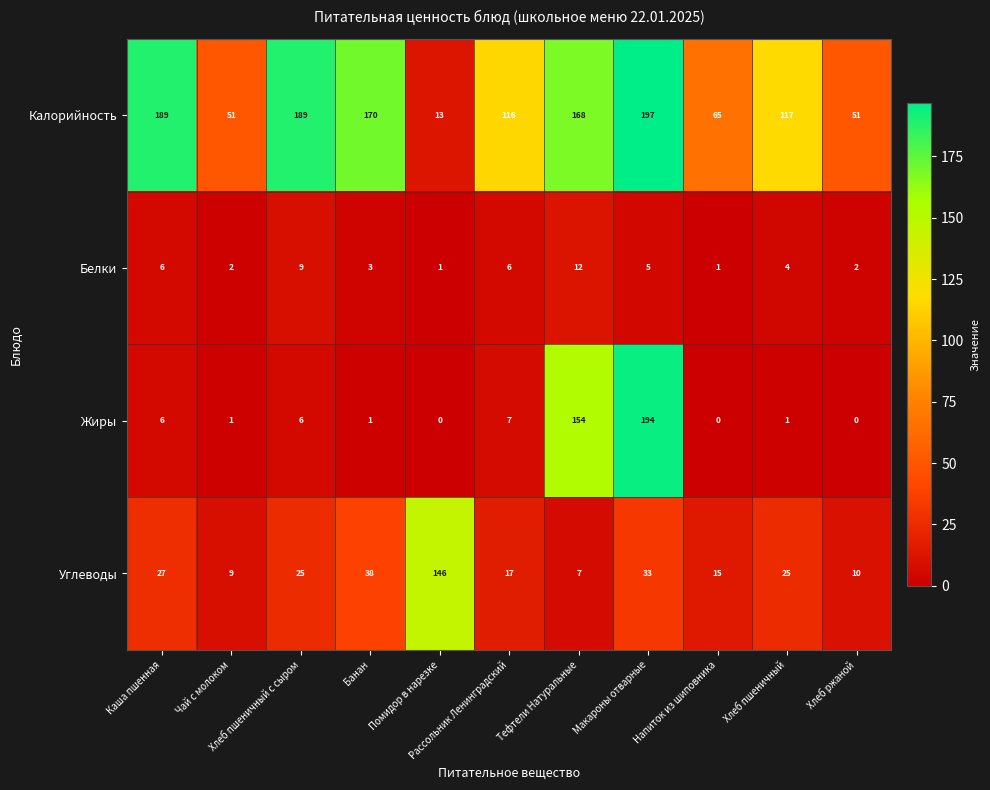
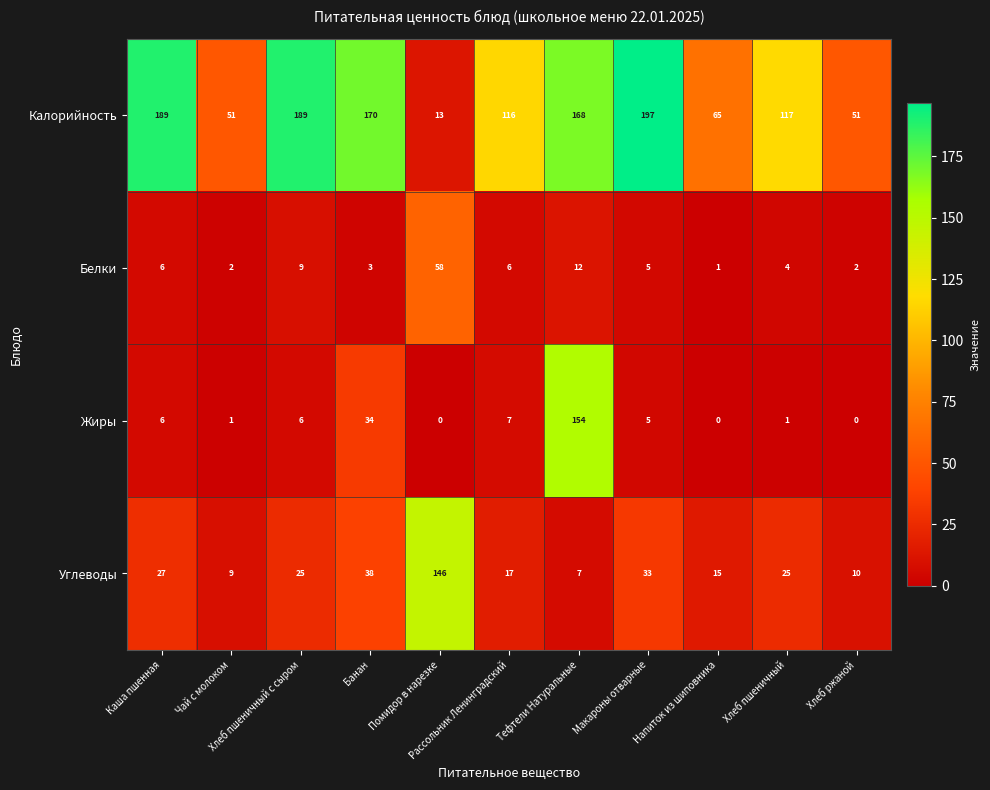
Белки, Помидор в нарезке: 1 -> 58
Жиры, Банан: 1 -> 34
Жиры, Макароны отварные: 194 -> 5
